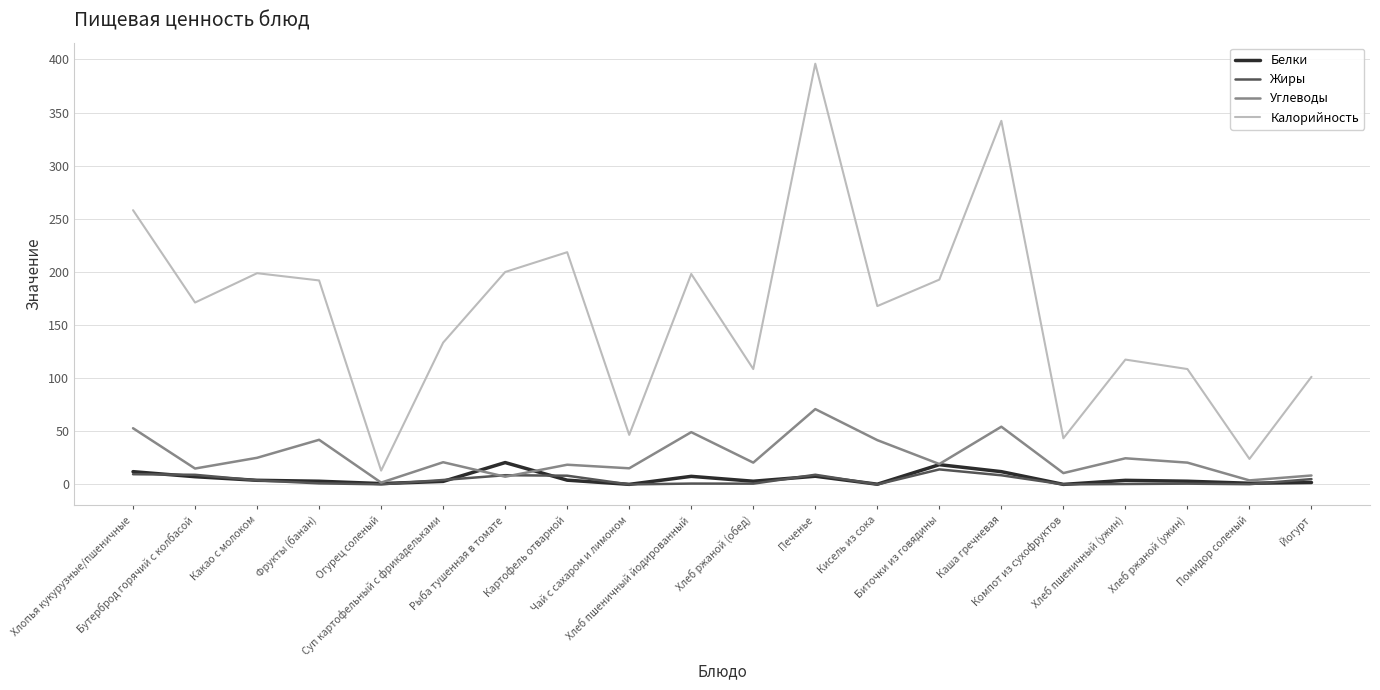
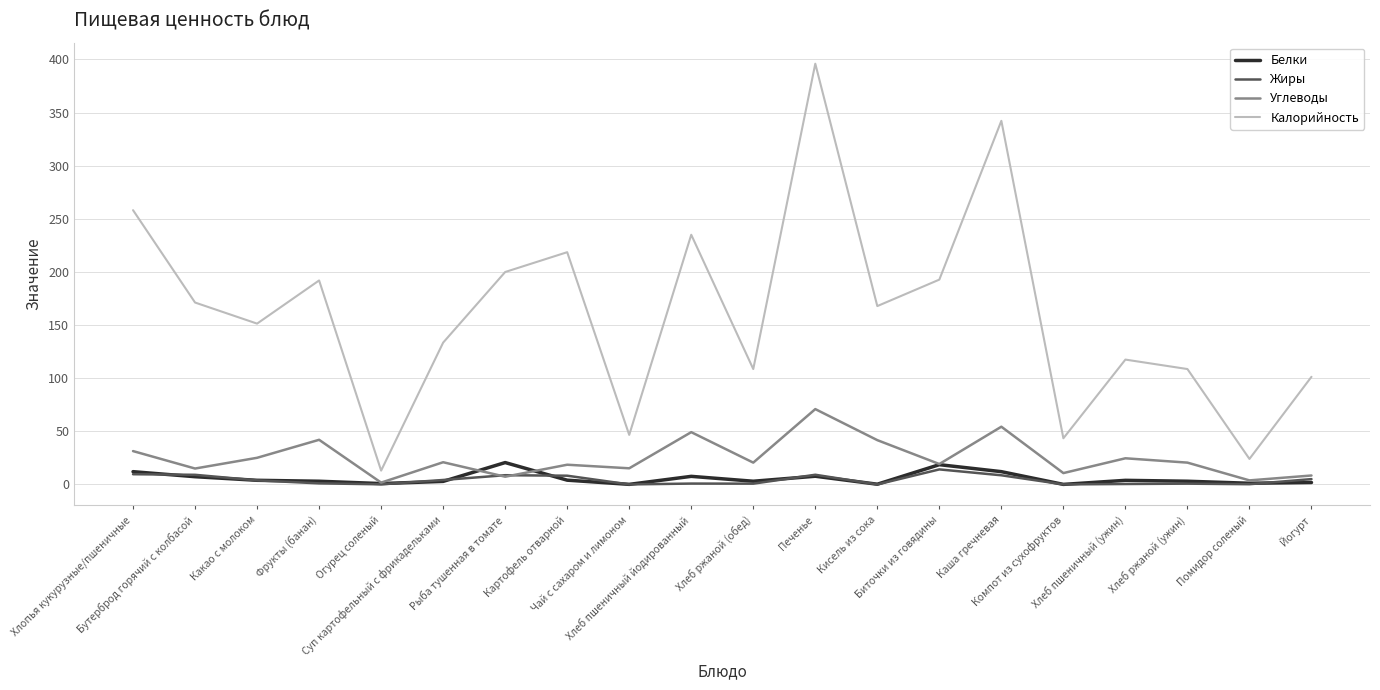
Углеводы, Хлопья кукурузные/пшеничные: 53 -> 31
Калорийность, Какао с молоком: 199 -> 151
Калорийность, Хлеб пшеничный йодированный: 198 -> 235
